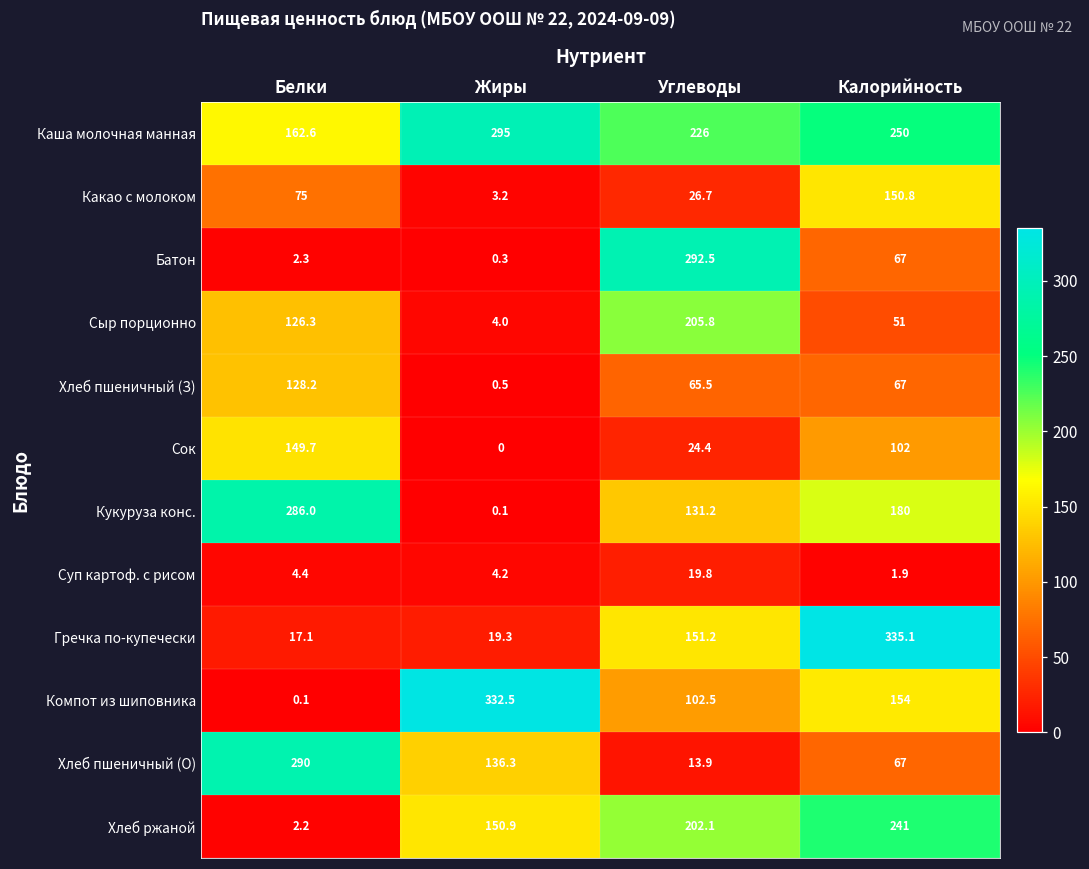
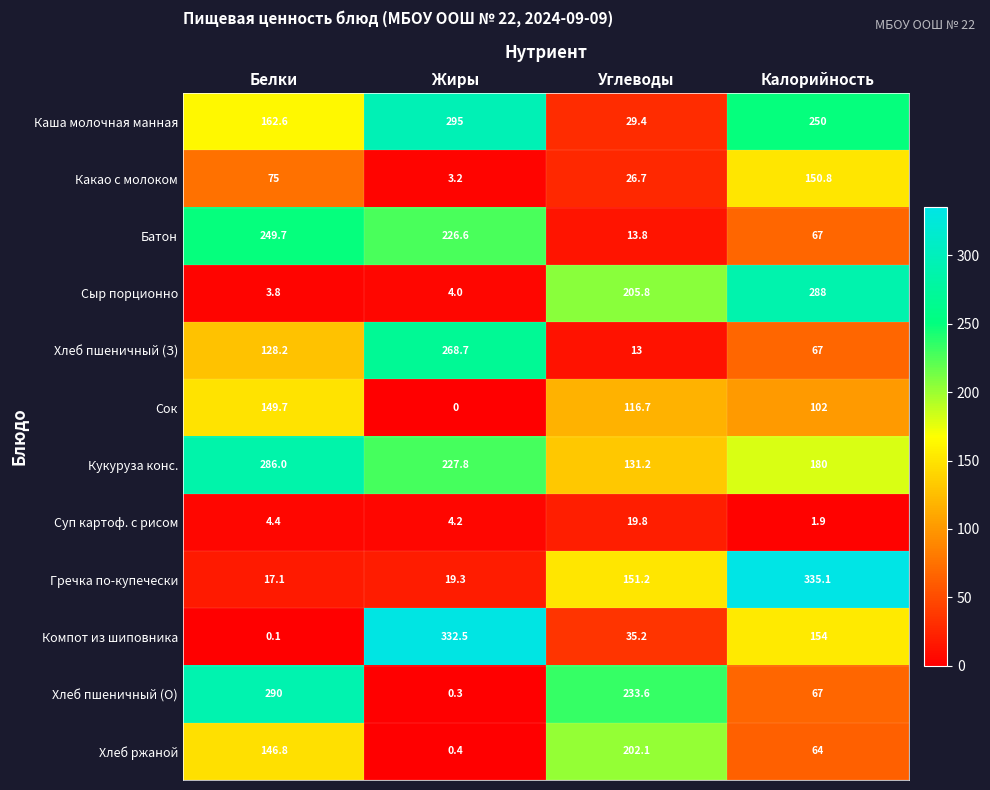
Каша молочная манная, Углеводы: 226 -> 29.4
Батон, Белки: 2.3 -> 249.7
Батон, Жиры: 0.3 -> 226.6
Батон, Углеводы: 292.5 -> 13.8
Сыр порционно, Белки: 126.3 -> 3.8
Сыр порционно, Калорийность: 51 -> 288
Хлеб пшеничный (З), Жиры: 0.5 -> 268.7
Хлеб пшеничный (З), Углеводы: 65.5 -> 13
Сок, Углеводы: 24.4 -> 116.7
Кукуруза конс., Жиры: 0.1 -> 227.8
Компот из шиповника, Углеводы: 102.5 -> 35.2
Хлеб пшеничный (О), Жиры: 136.3 -> 0.3
Хлеб пшеничный (О), Углеводы: 13.9 -> 233.6
Хлеб ржаной, Белки: 2.2 -> 146.8
Хлеб ржаной, Жиры: 150.9 -> 0.4
Хлеб ржаной, Калорийность: 241 -> 64
